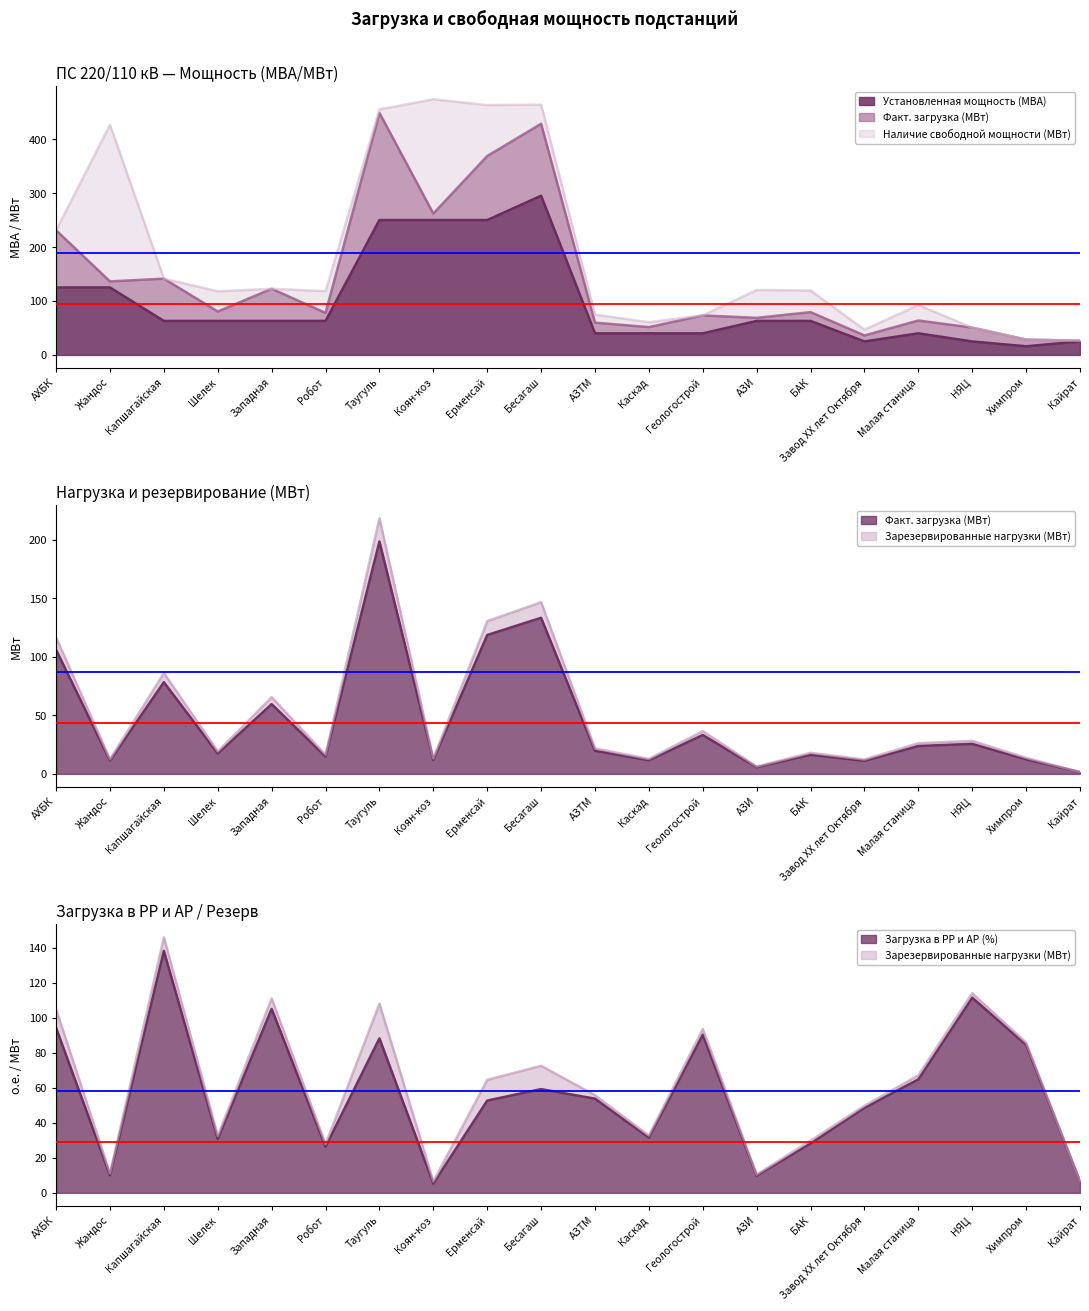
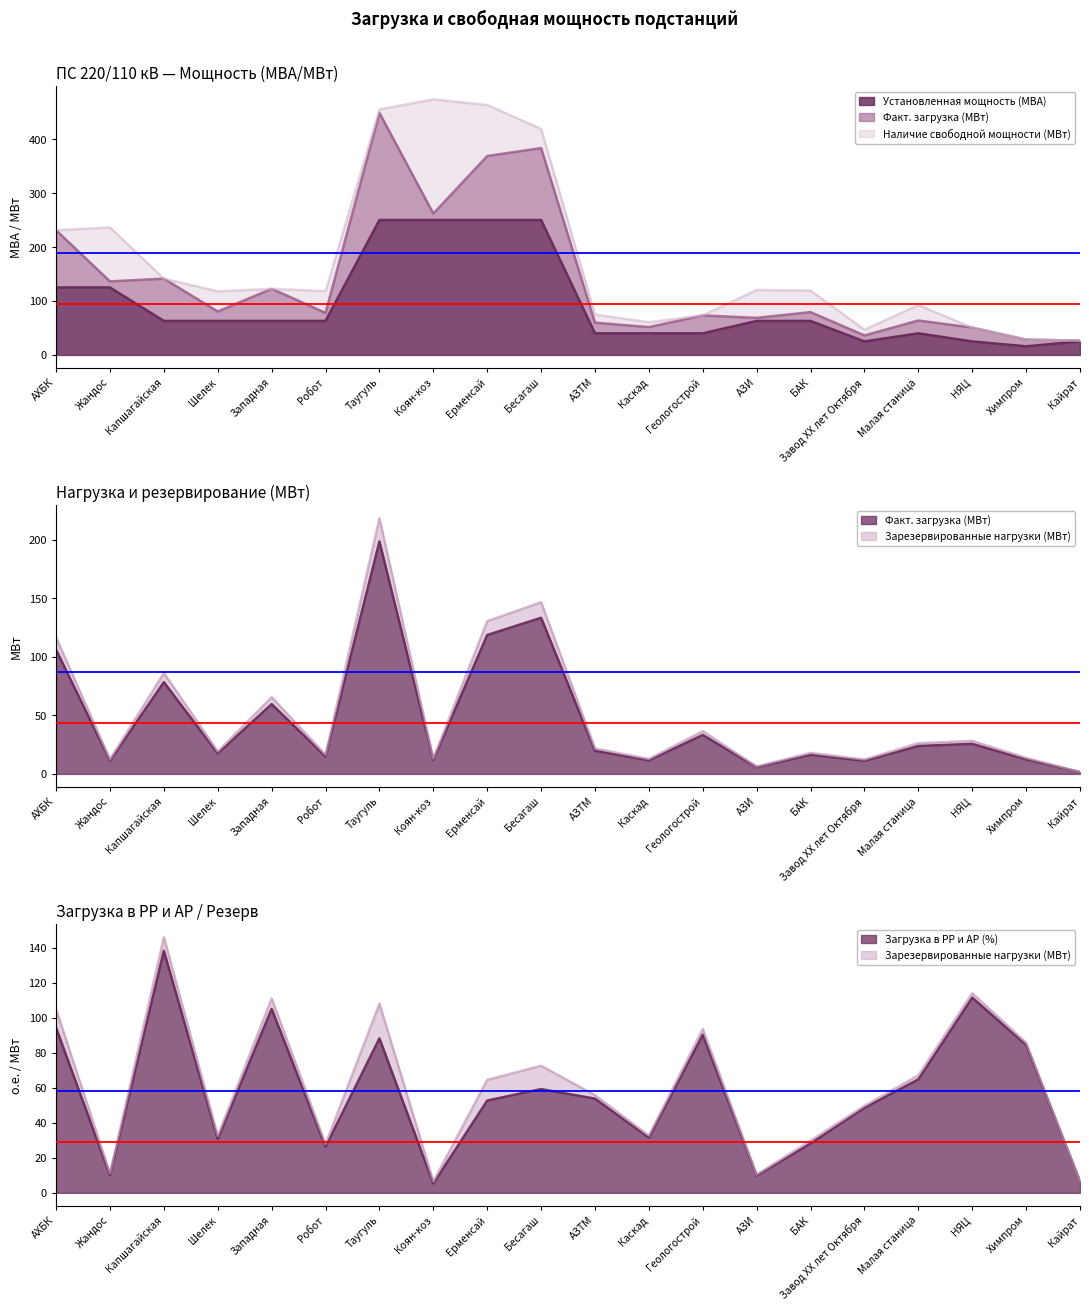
ПС 220/110 кВ — Мощность (МВА/МВт), Наличие свободной мощности (МВт), Жандос: 290 -> 100
ПС 220/110 кВ — Мощность (МВА/МВт), Установленная мощность (МВА), Бесагаш: 300 -> 250
